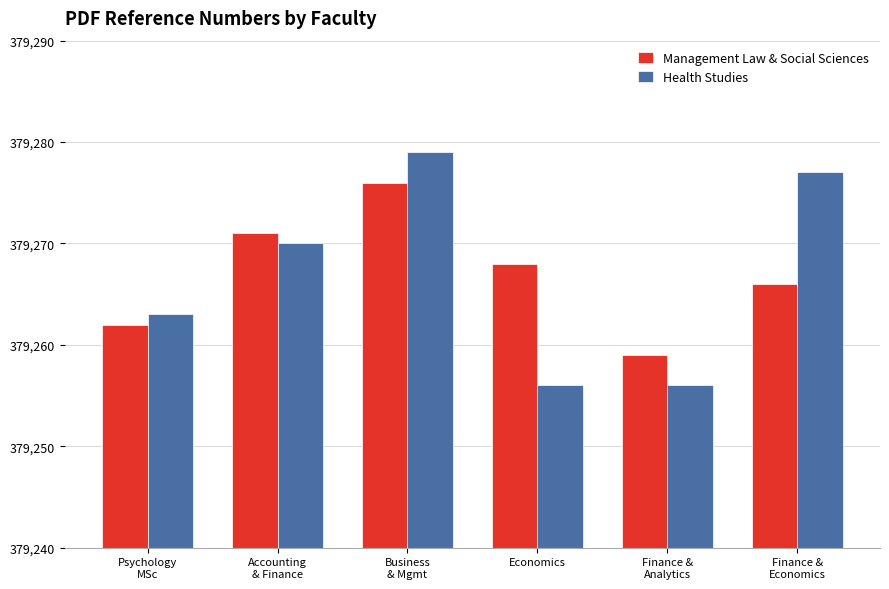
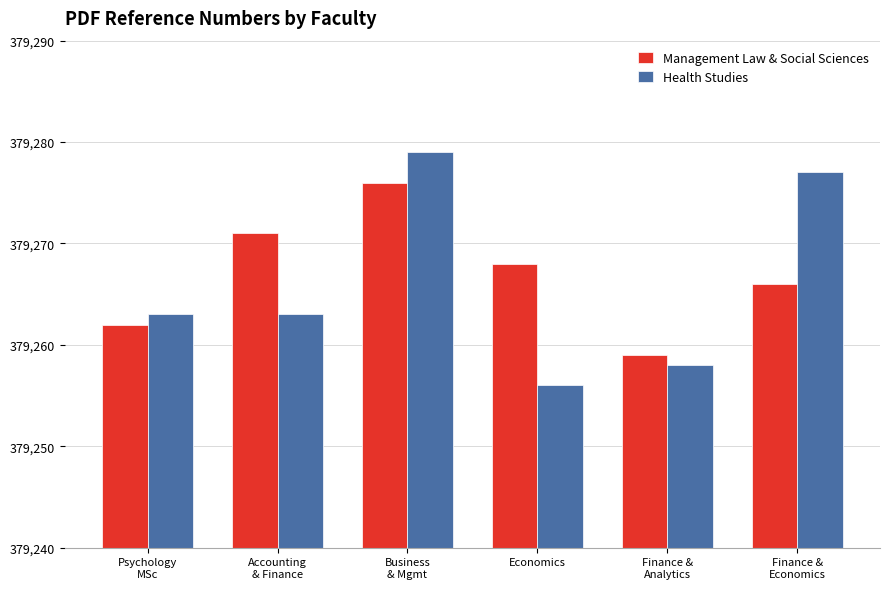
Health Studies, Accounting & Finance: 379,270 -> 379,263
Health Studies, Finance & Analytics: 379,256 -> 379,258
